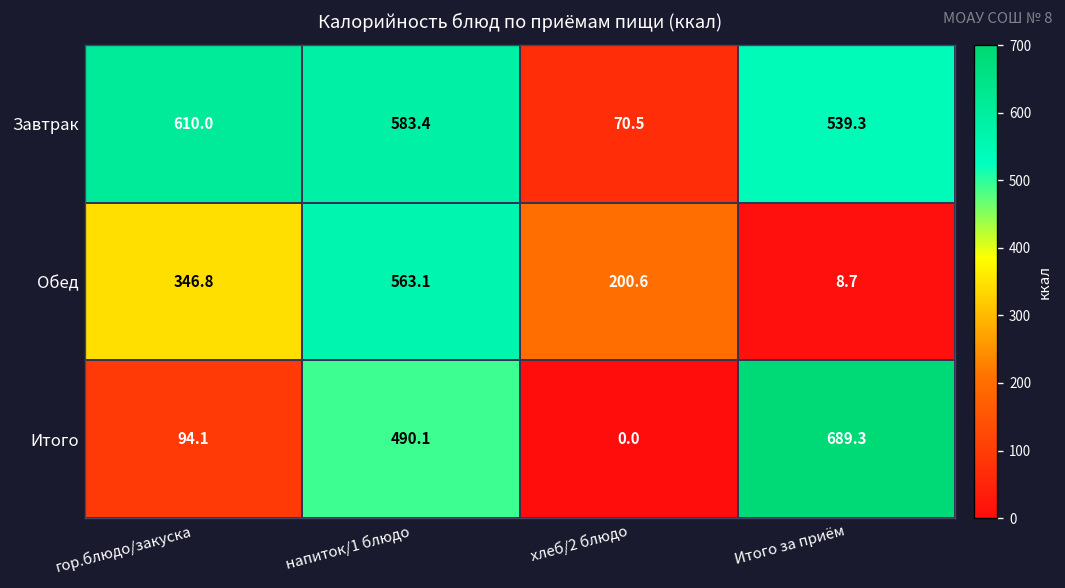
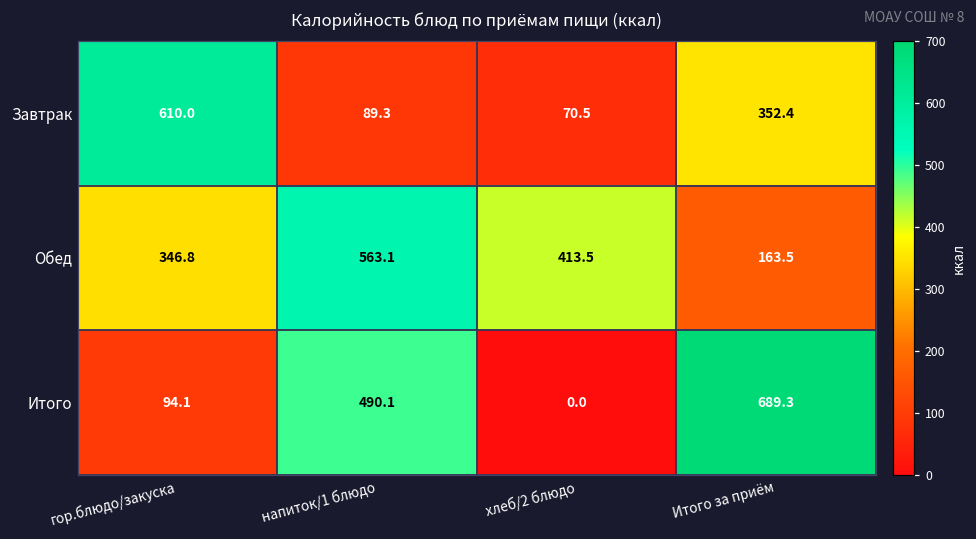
Завтрак, напиток/1 блюдо: 583.4 -> 89.3
Завтрак, Итого за приём: 539.3 -> 352.4
Обед, хлеб/2 блюдо: 200.6 -> 413.5
Обед, Итого за приём: 8.7 -> 163.5
